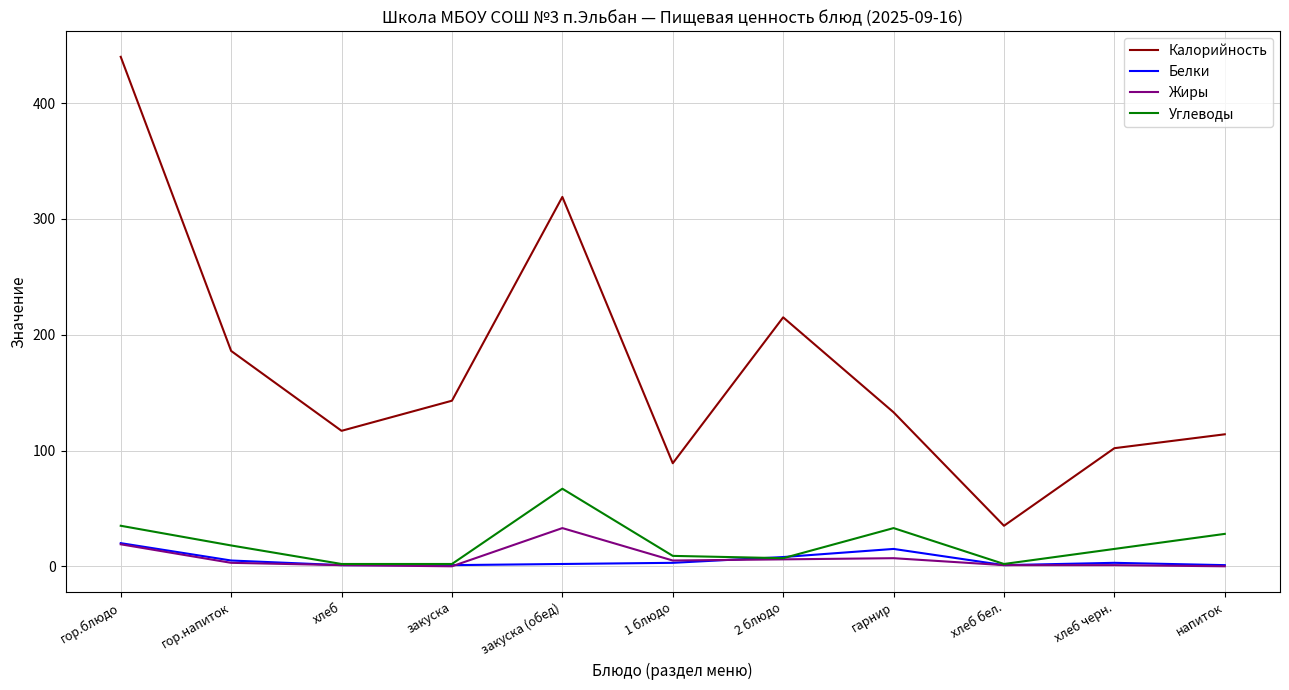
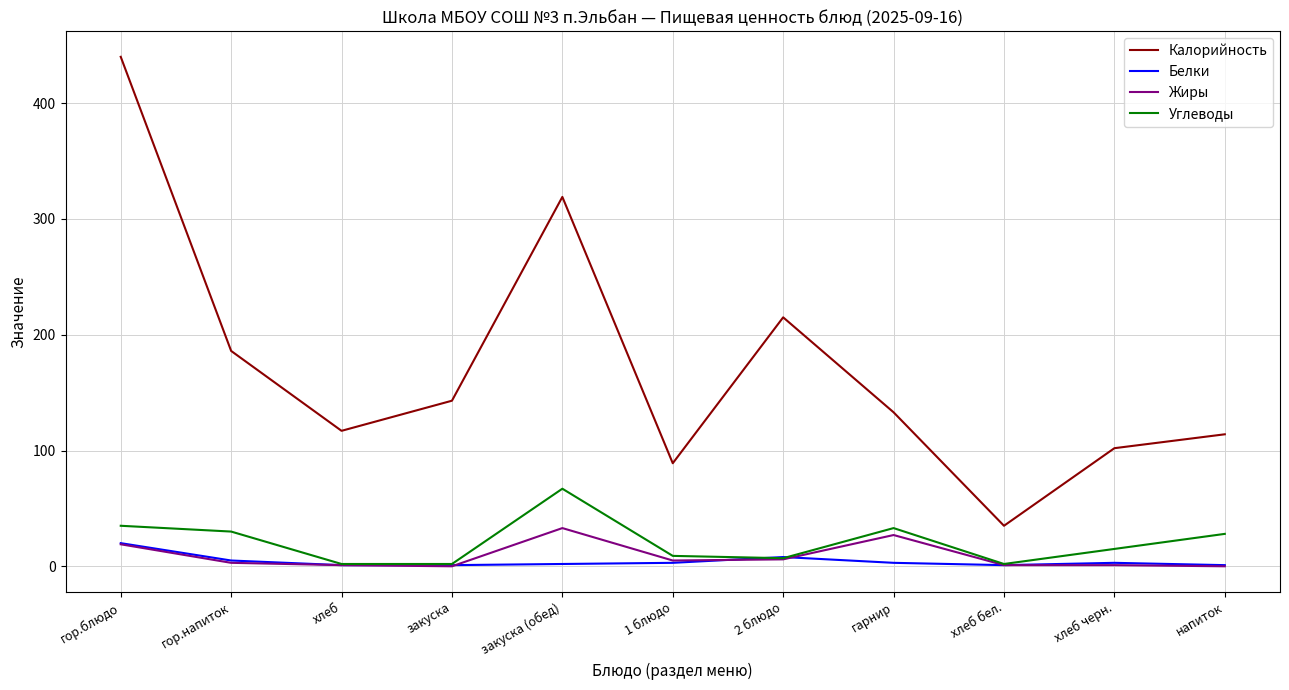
Углеводы, гор.напиток: 18 -> 30
Белки, гарнир: 15 -> 3
Жиры, гарнир: 7 -> 27
